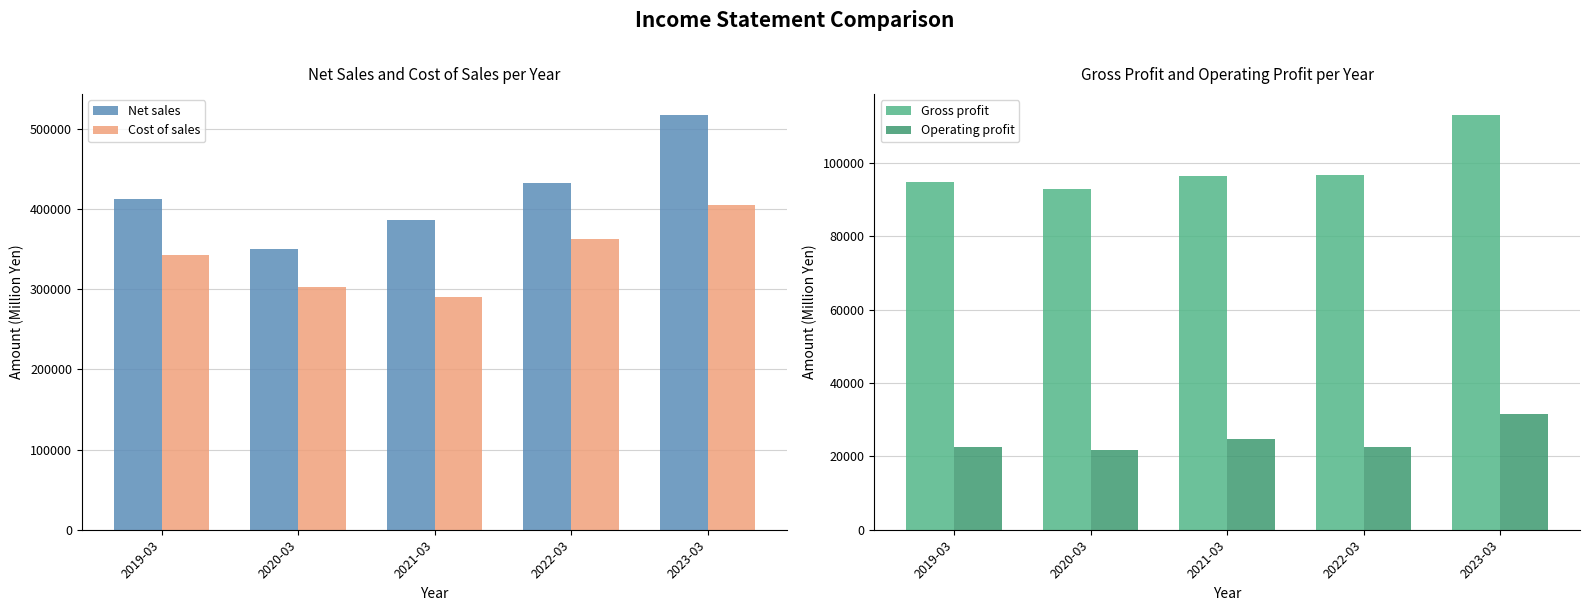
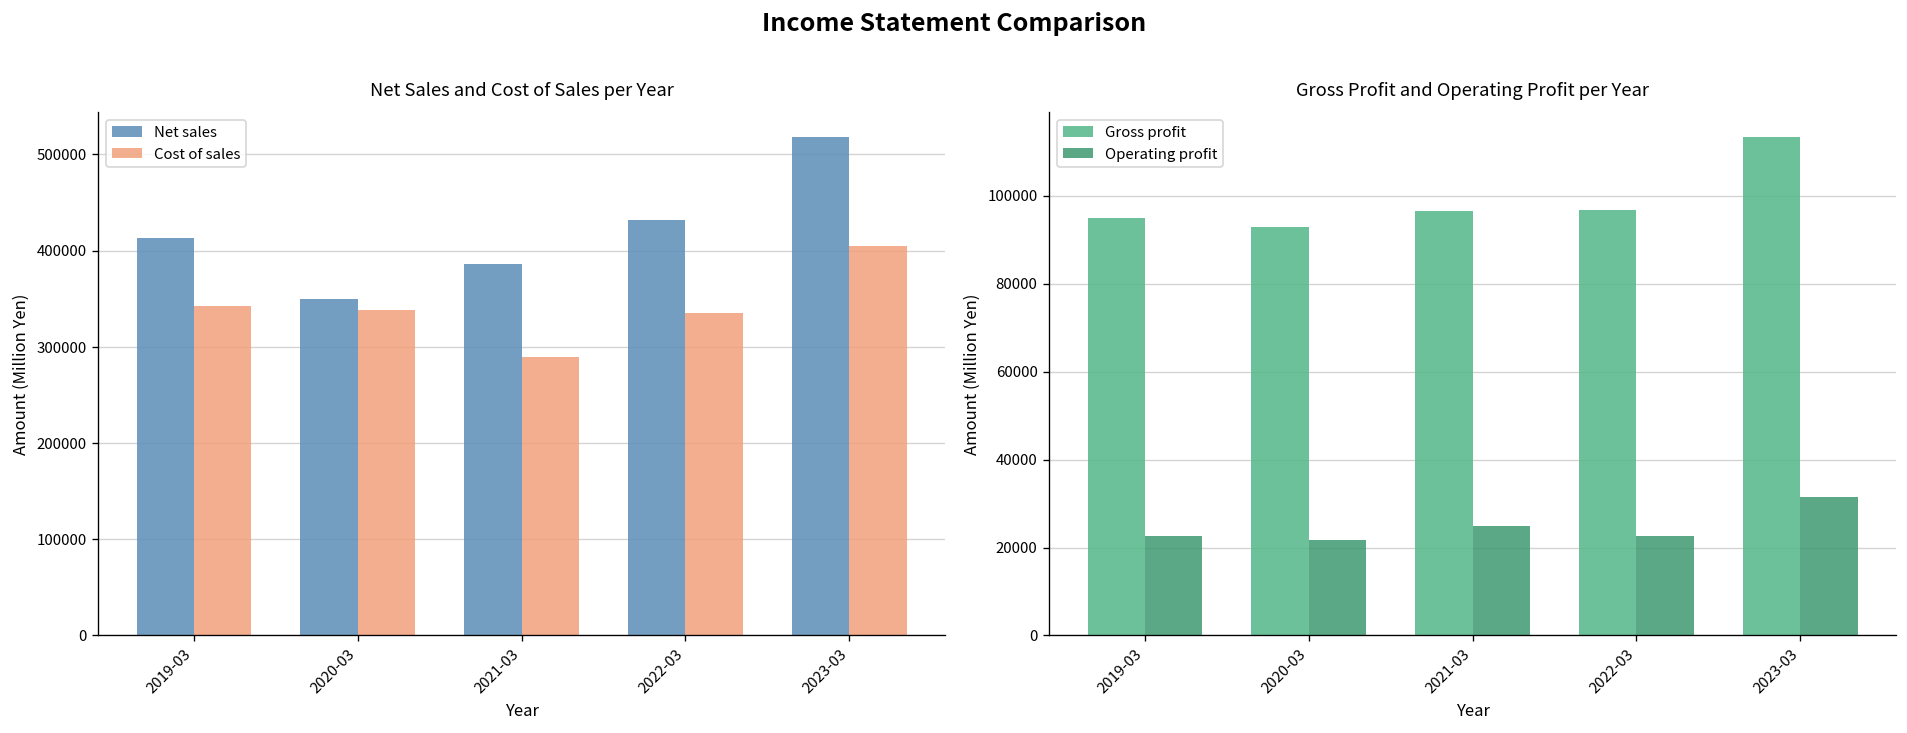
Net Sales and Cost of Sales per Year, Cost of sales, 2020-03: 300000 -> 340000
Net Sales and Cost of Sales per Year, Cost of sales, 2022-03: 360000 -> 340000
